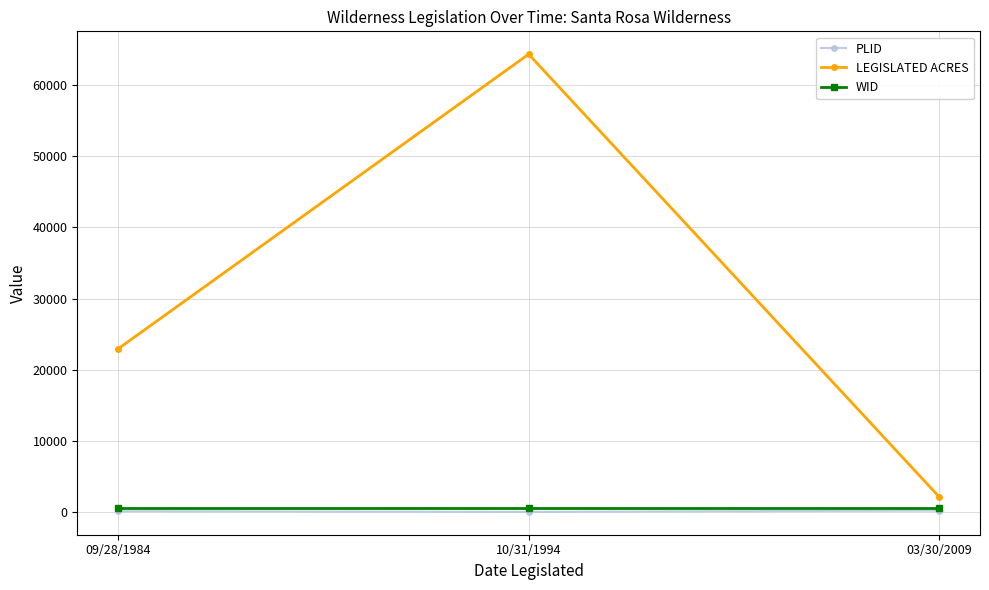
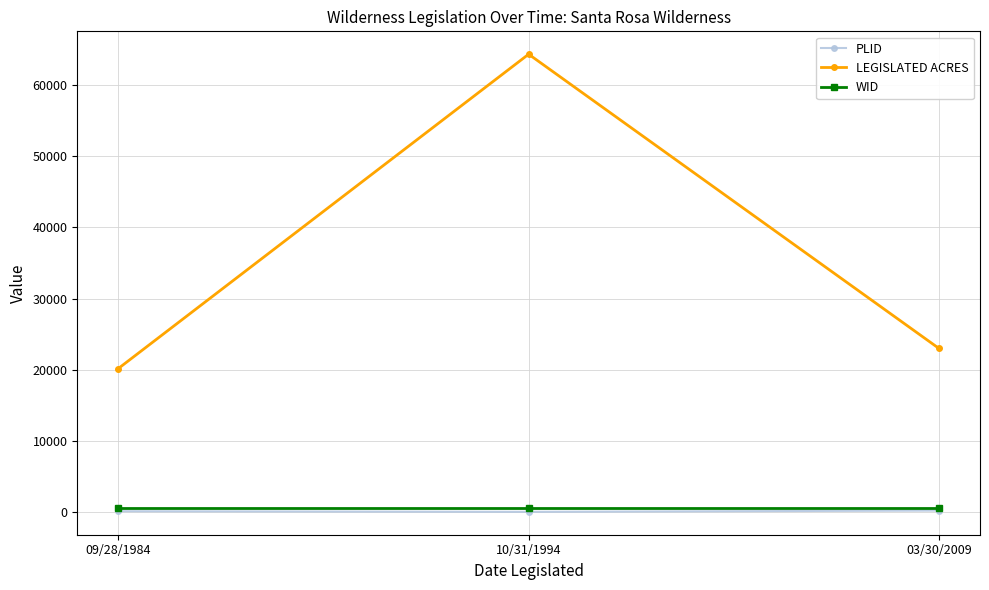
LEGISLATED ACRES, 09/28/1984: 23000 -> 20000
LEGISLATED ACRES, 03/30/2009: 2000 -> 23000
